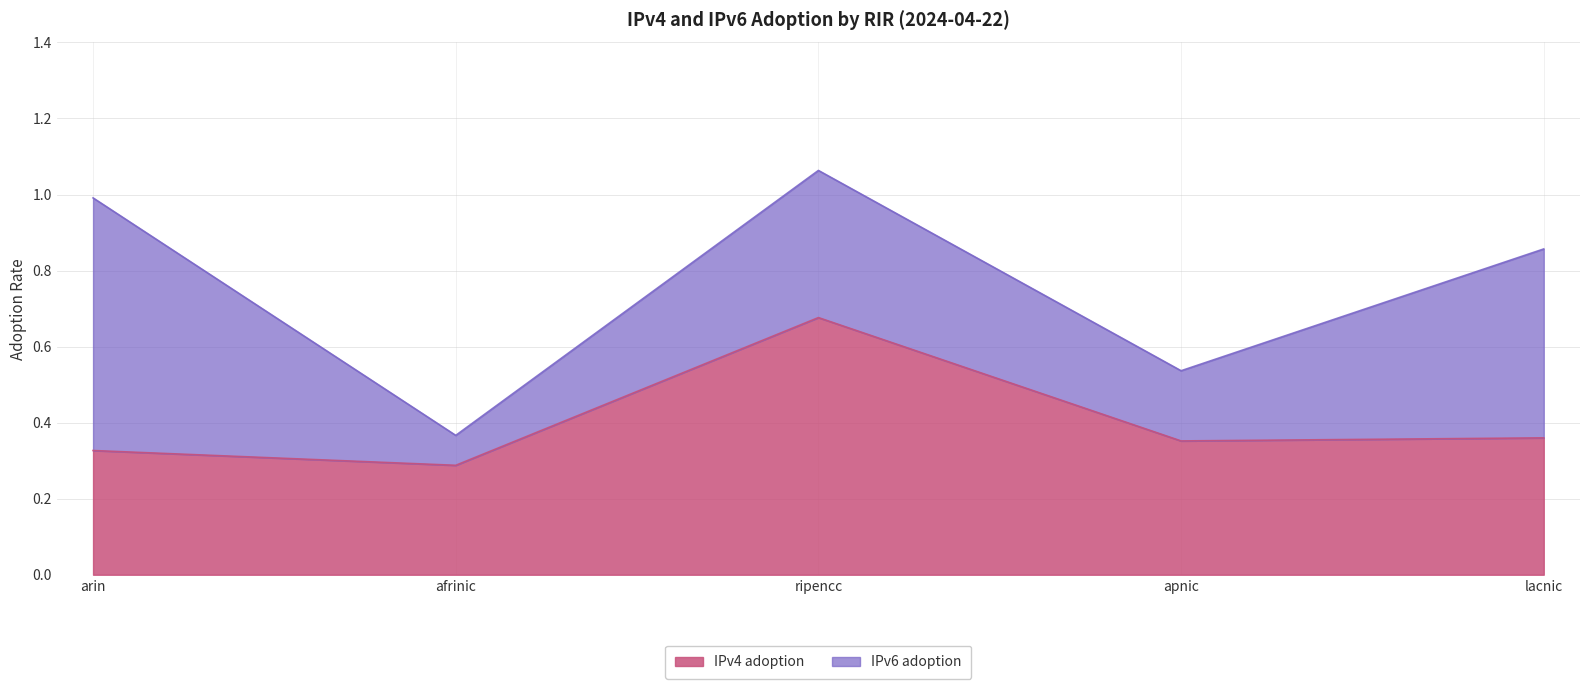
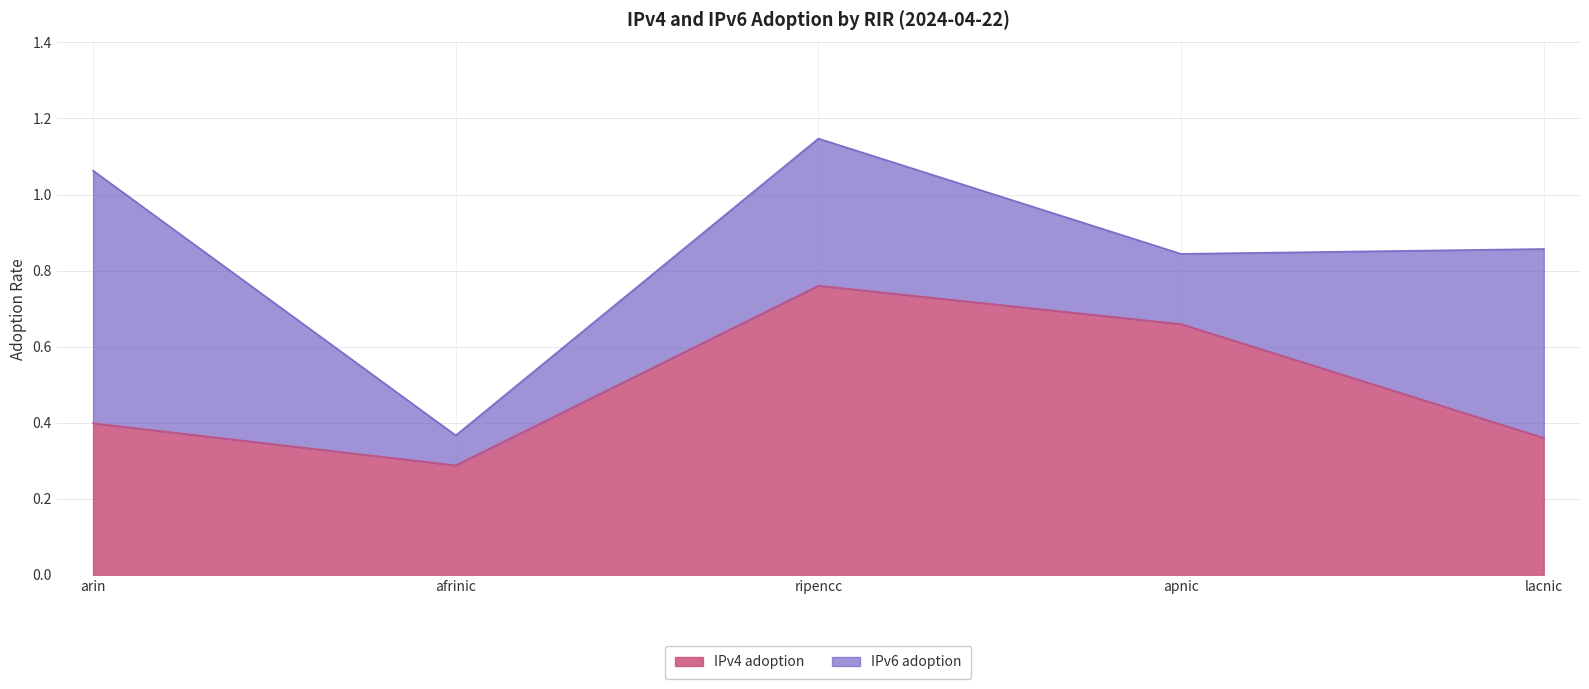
IPv4 adoption, arin: 0.33 -> 0.40
IPv4 adoption, ripencc: 0.68 -> 0.76
IPv4 adoption, apnic: 0.35 -> 0.66
